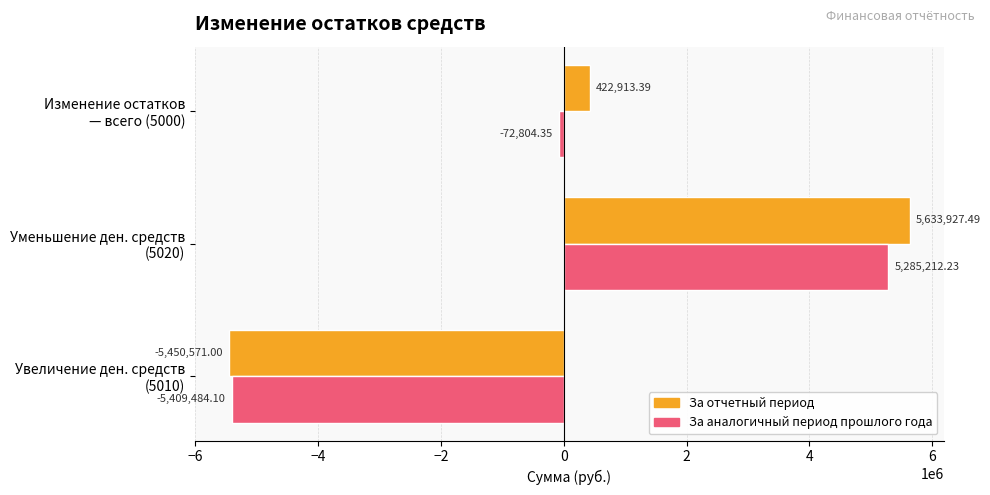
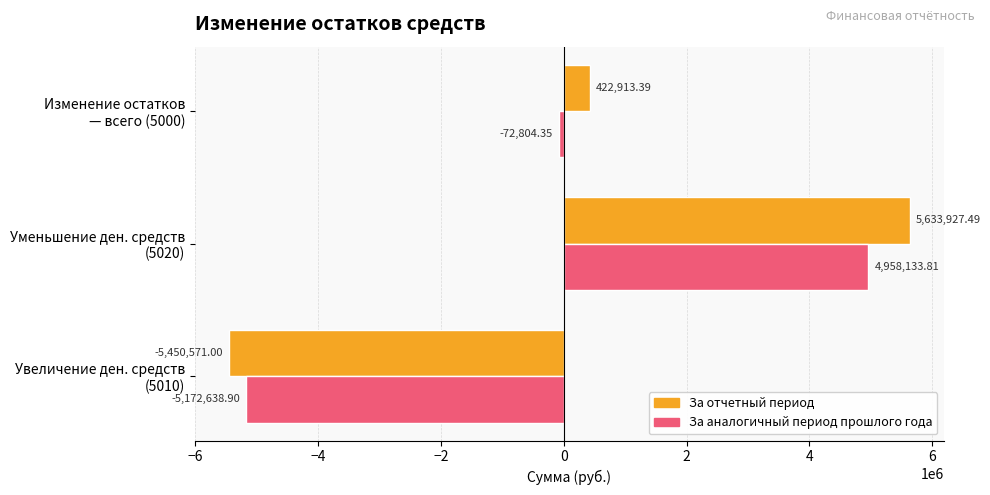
За аналогичный период прошлого года, Уменьшение ден. средств (5020): 5,285,212.23 -> 4,958,133.81
За аналогичный период прошлого года, Увеличение ден. средств (5010): -5,409,484.10 -> -5,172,638.90
